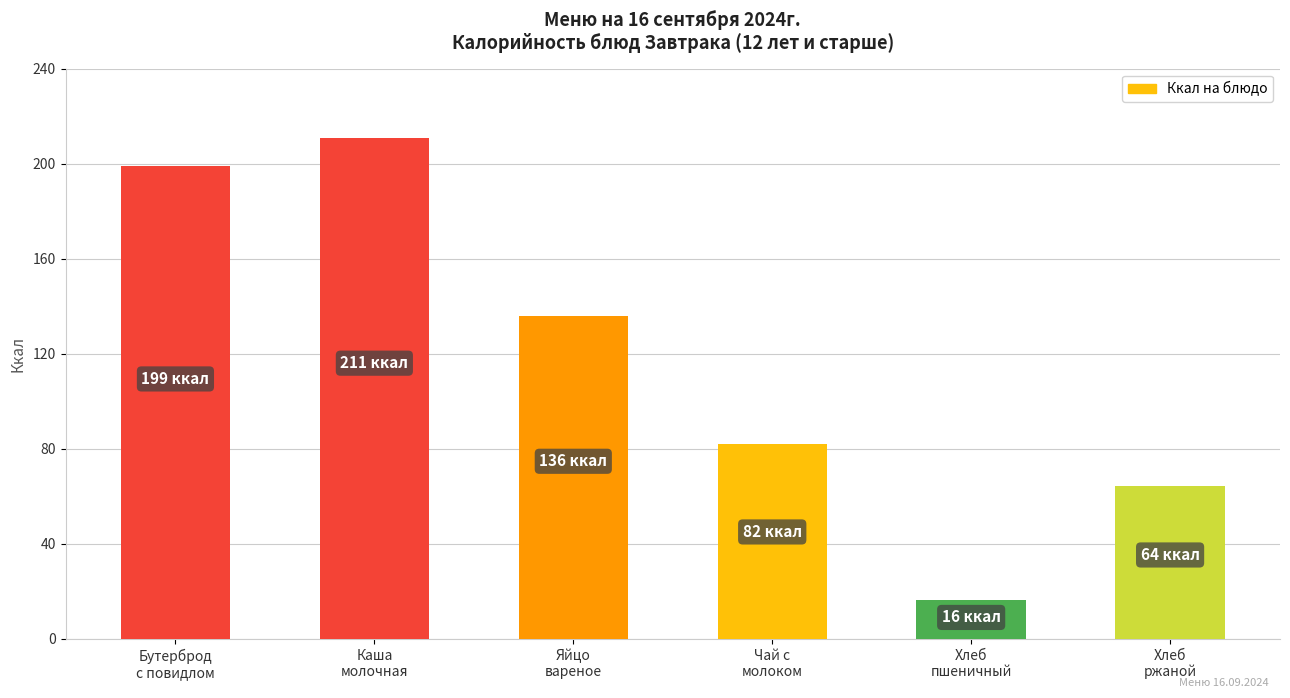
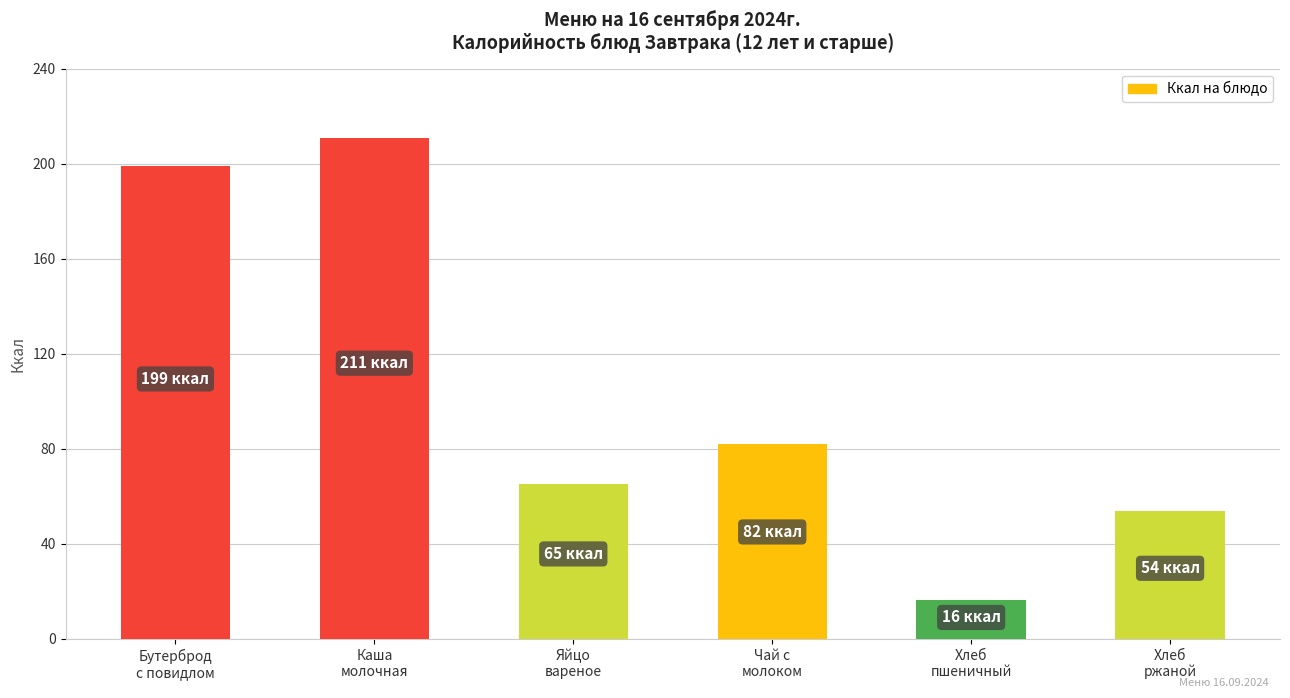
Яйцо вареное: 136 -> 65
Хлеб ржаной: 64 -> 54
